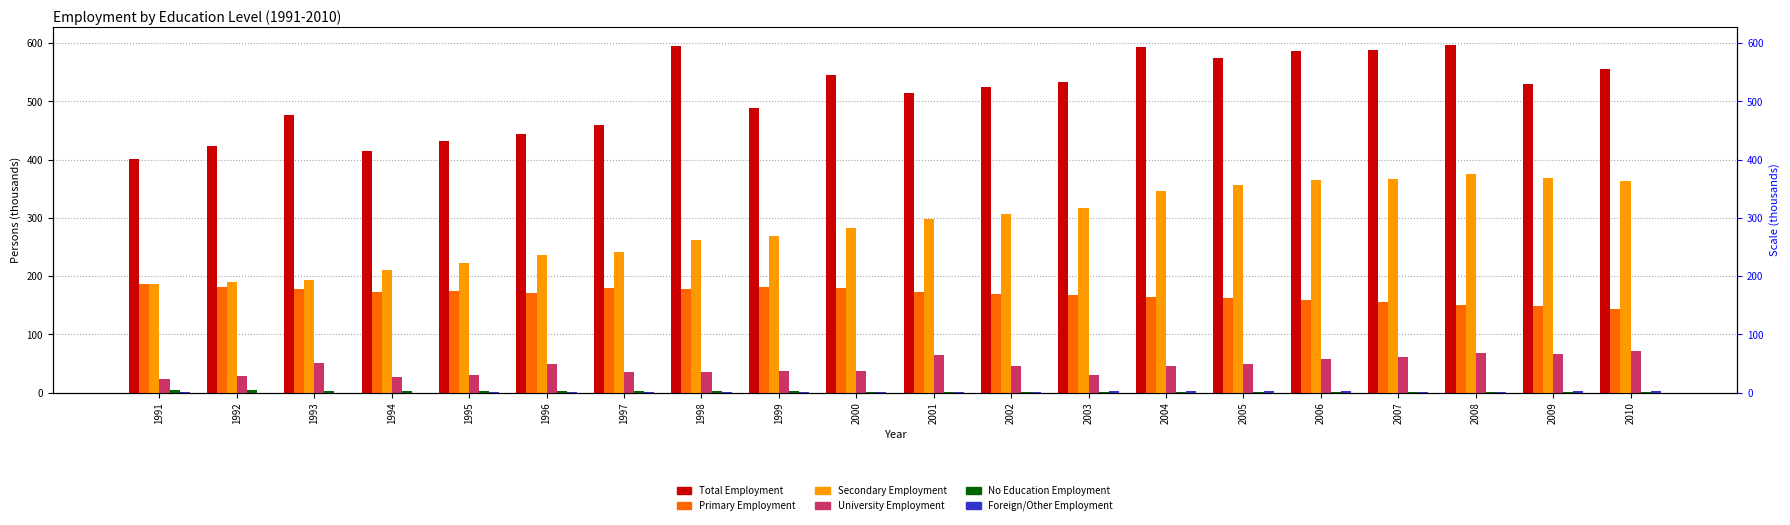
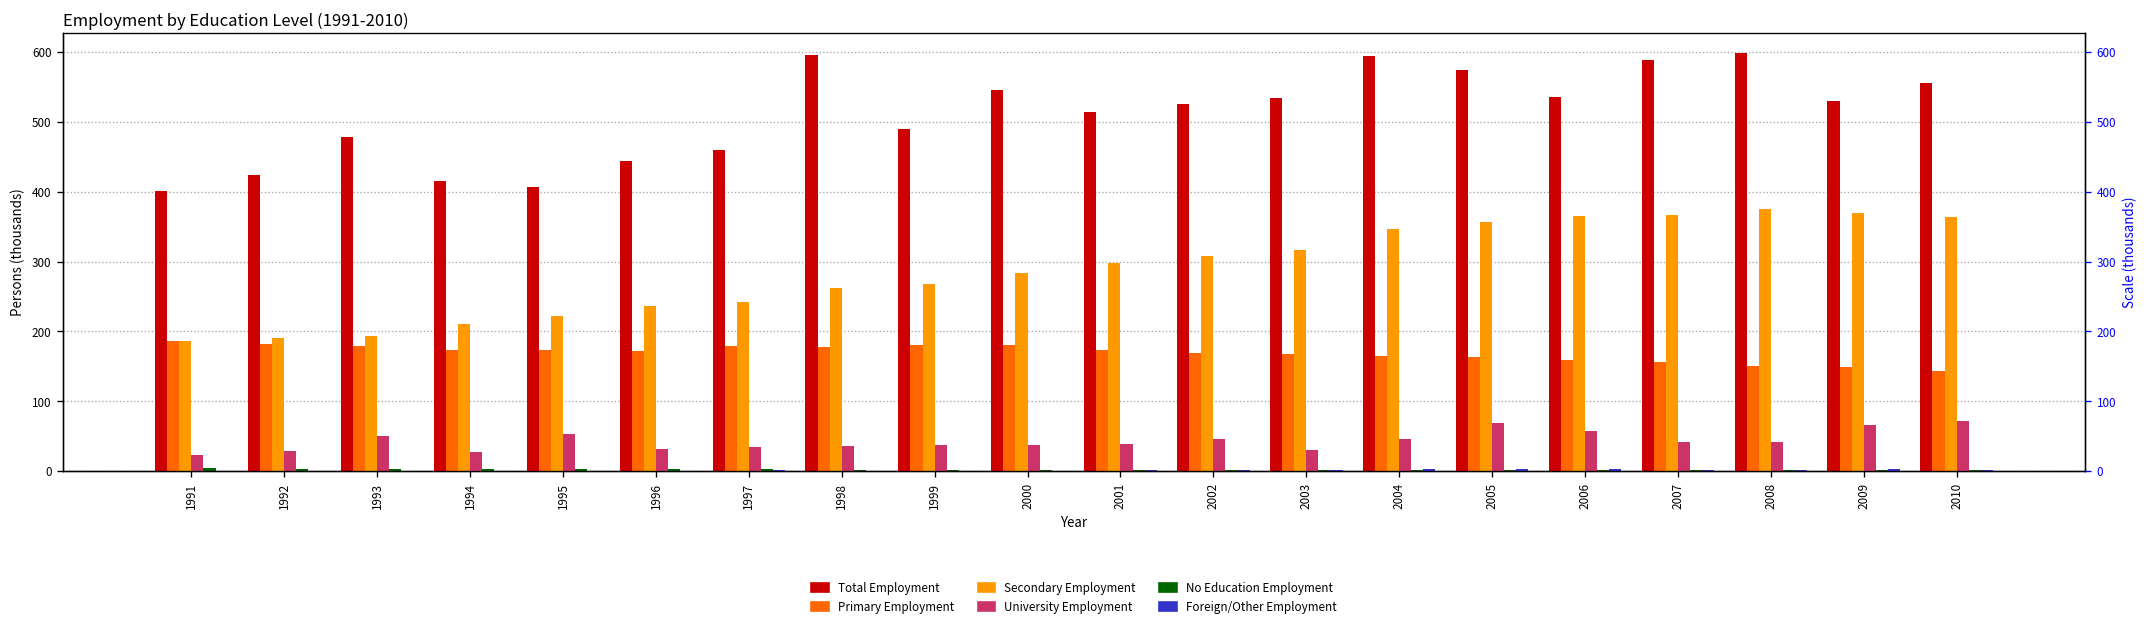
Total Employment, 1995: 430 -> 410
University Employment, 1995: 30 -> 50
University Employment, 1996: 50 -> 30
University Employment, 2001: 70 -> 40
University Employment, 2005: 50 -> 70
Total Employment, 2006: 590 -> 540
University Employment, 2007: 60 -> 40
University Employment, 2008: 70 -> 40
